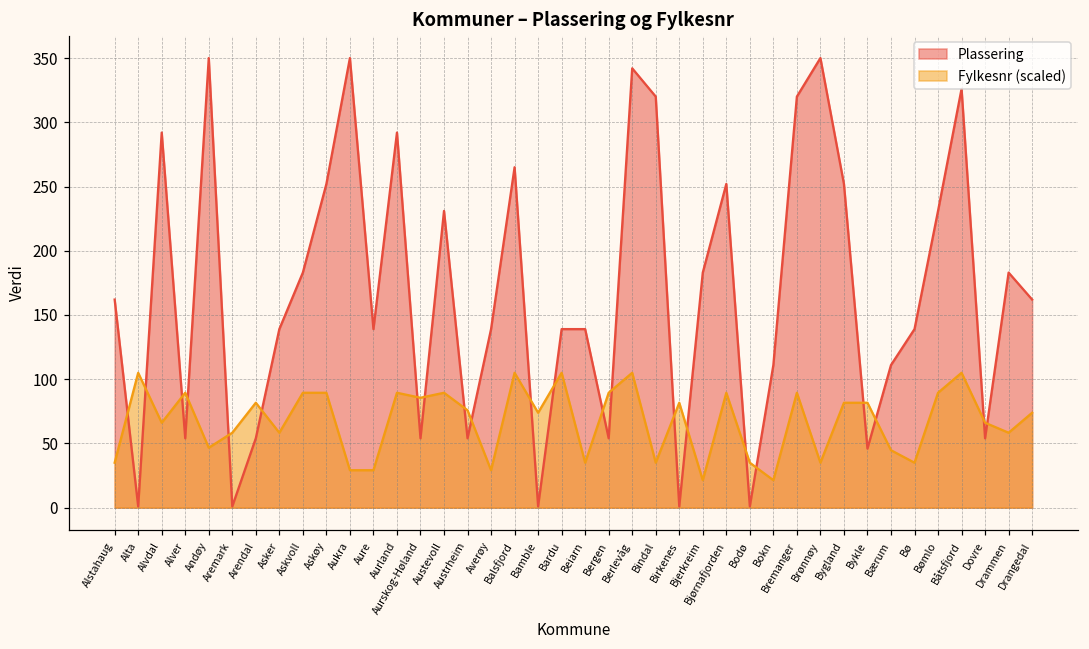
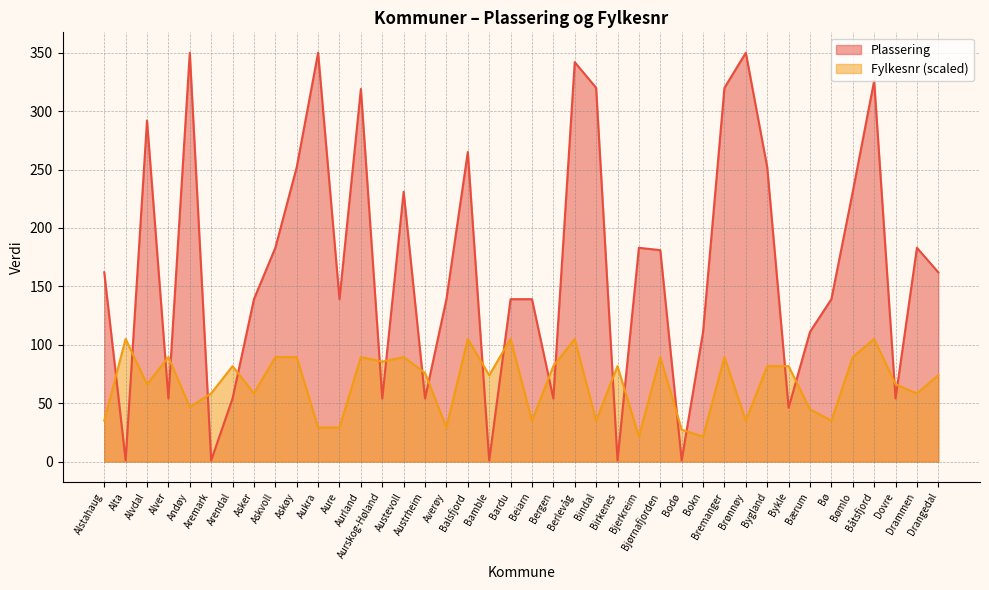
Plassering, Aurland: 292 -> 319
Fylkesnr (scaled), Bergen: 89 -> 82
Plassering, Bjørnafjorden: 252 -> 181
Fylkesnr (scaled), Bodø: 35 -> 27
